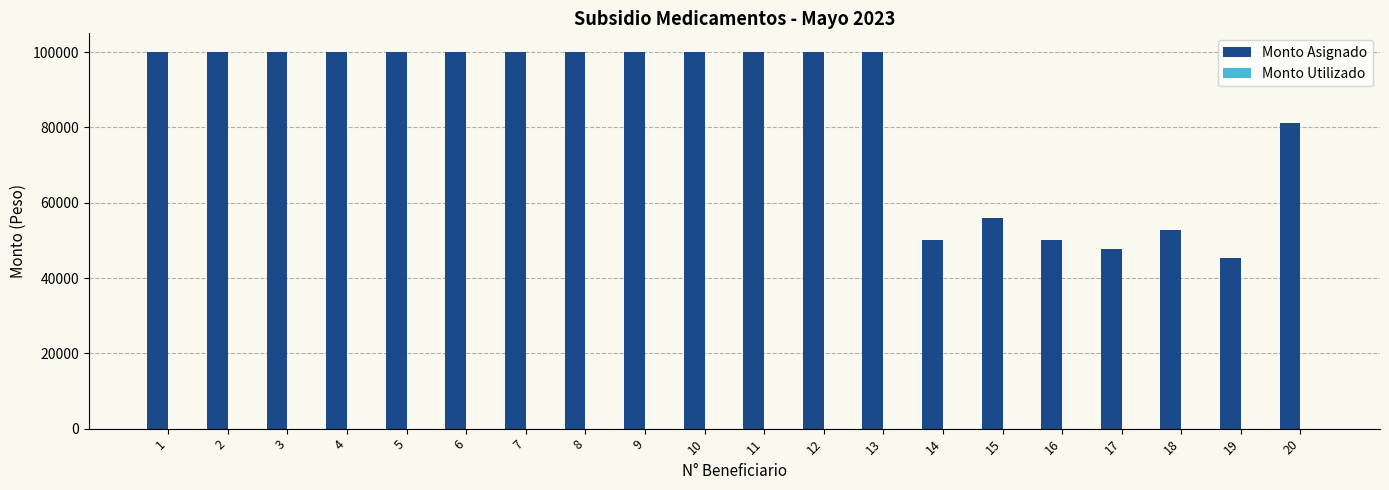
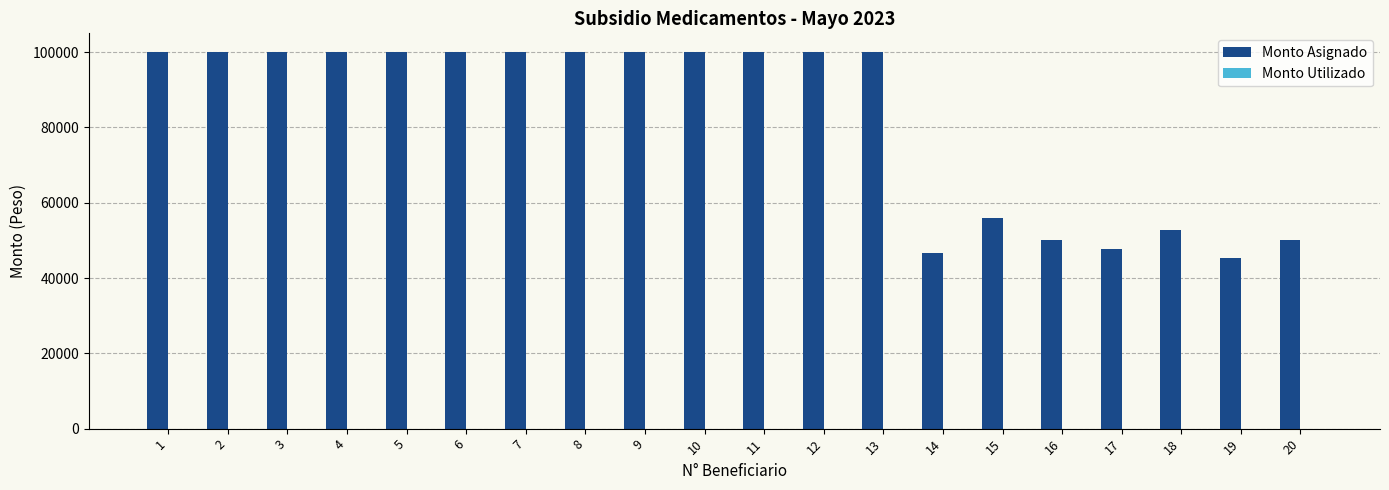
Monto Asignado, 14: 50000 -> 47000
Monto Asignado, 20: 81000 -> 50000
